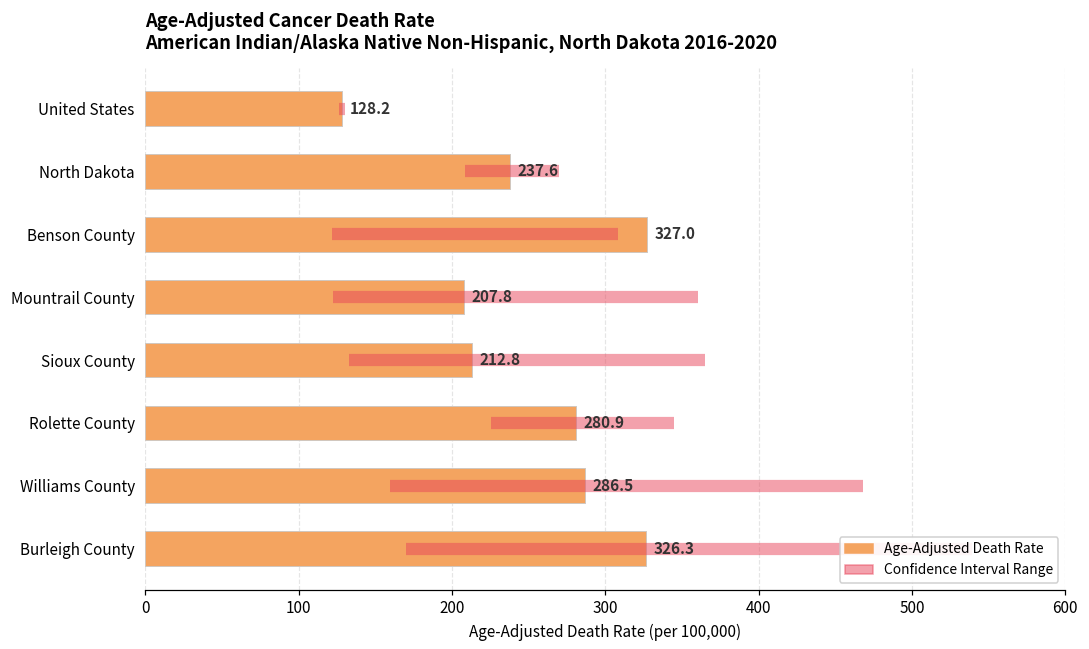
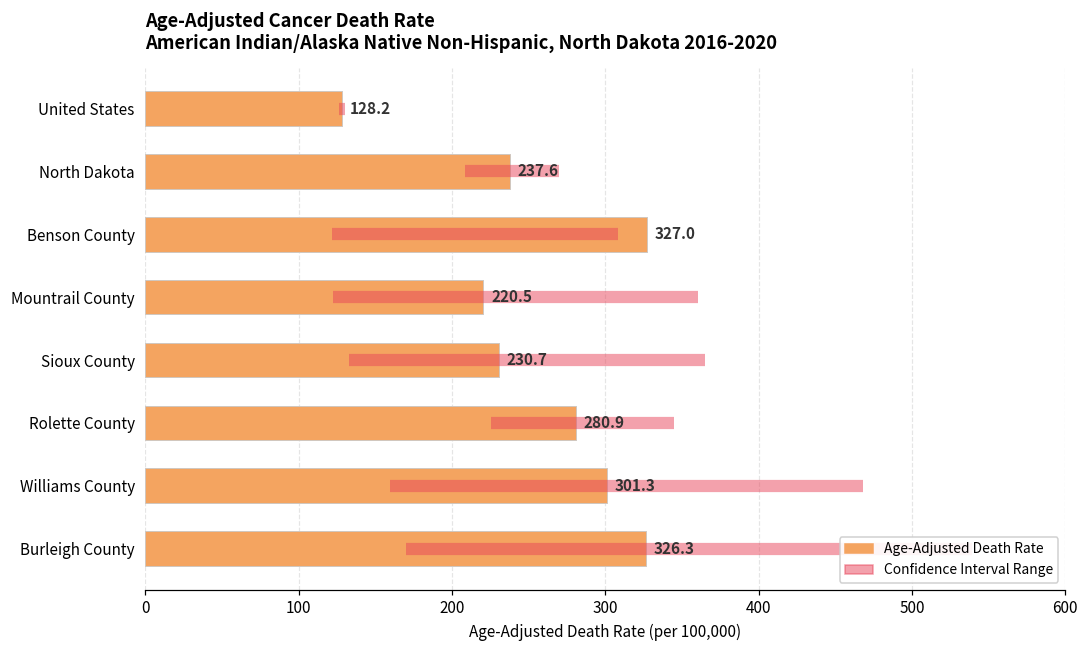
Age-Adjusted Death Rate, Mountrail County: 207.8 -> 220.5
Age-Adjusted Death Rate, Sioux County: 212.8 -> 230.7
Age-Adjusted Death Rate, Williams County: 286.5 -> 301.3
